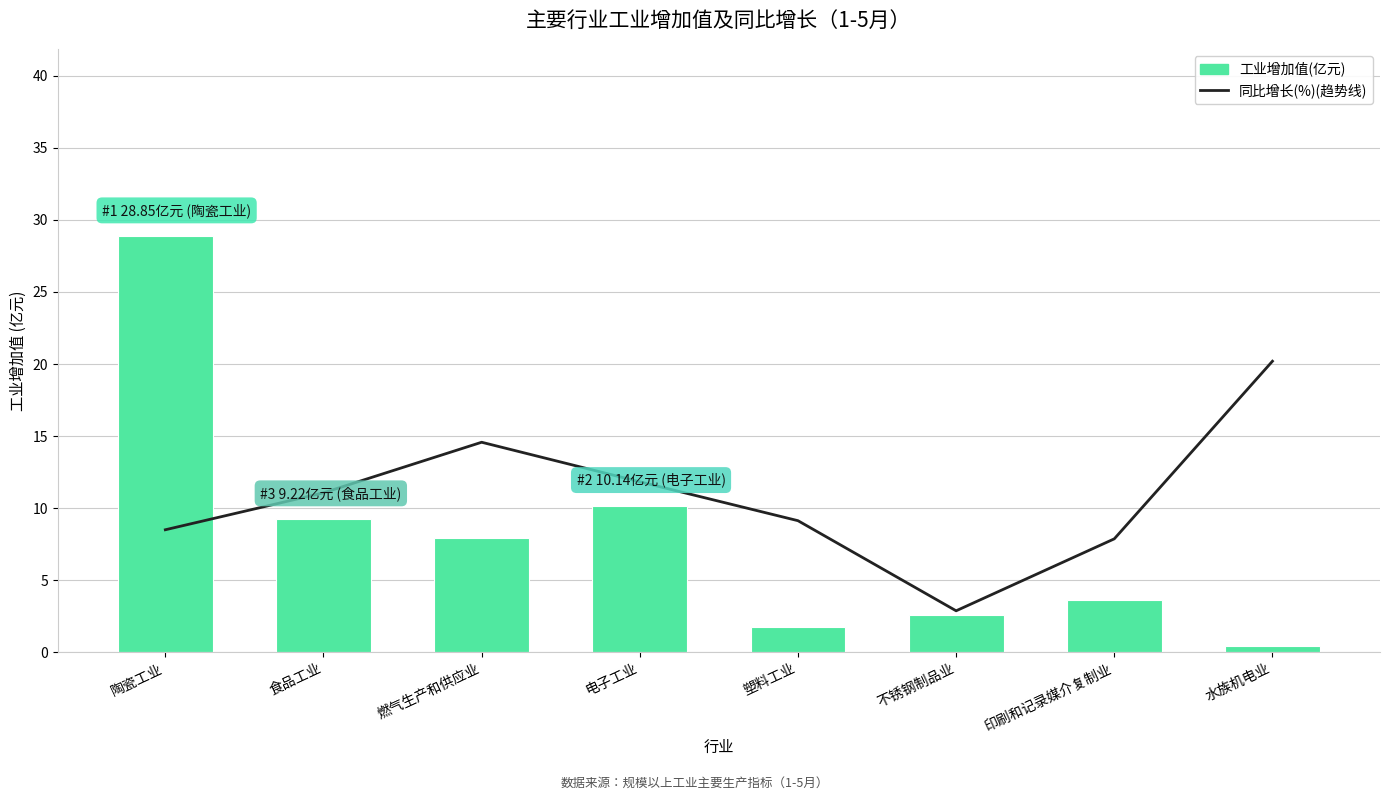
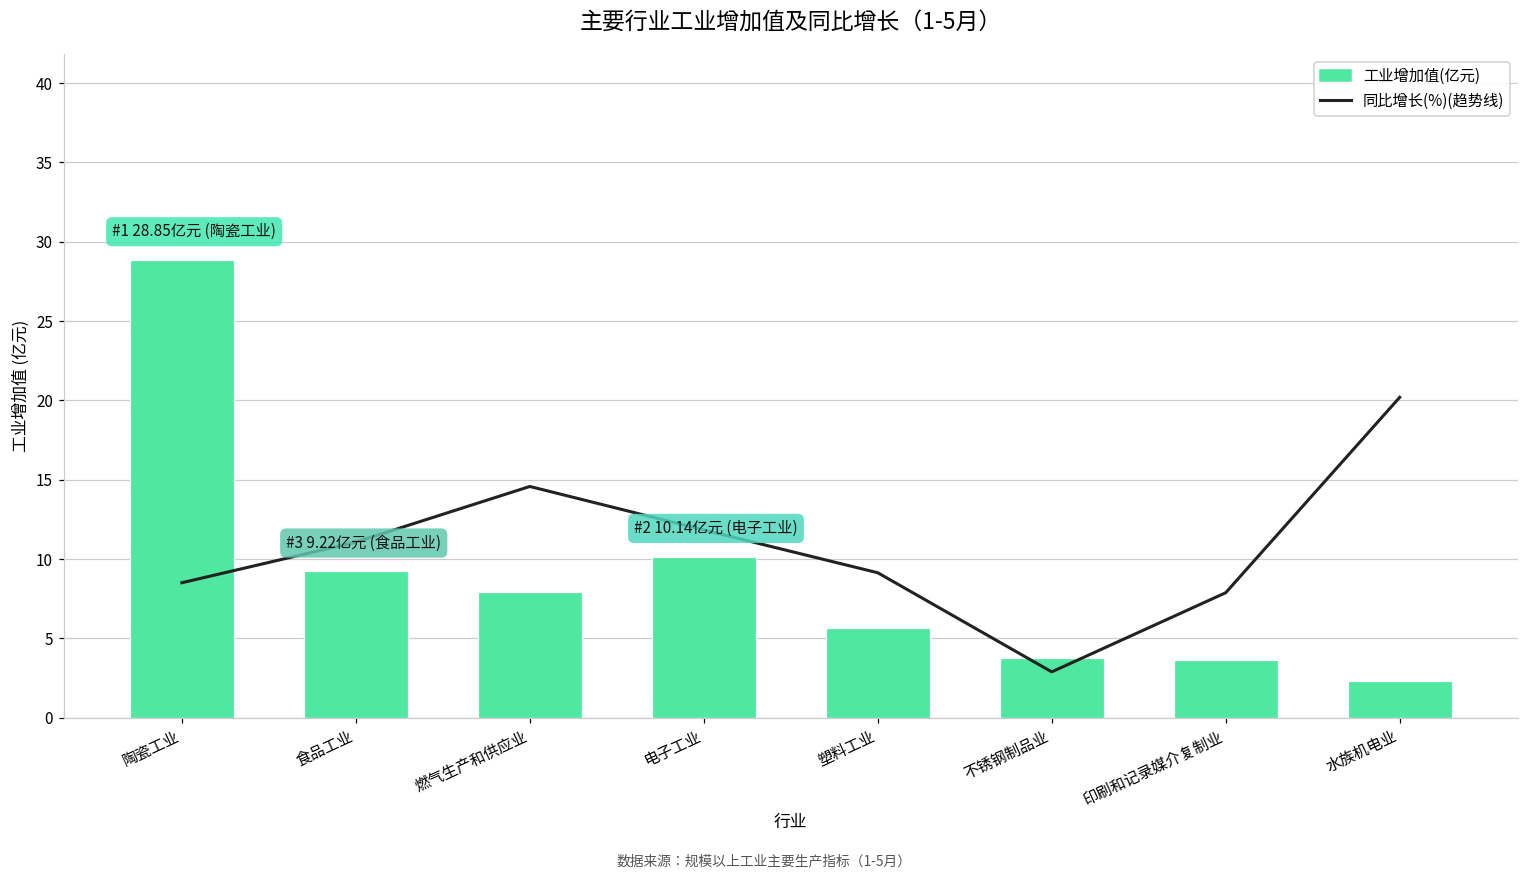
工业增加值(亿元), 塑料工业: 1.8 -> 5.7
工业增加值(亿元), 不锈钢制品业: 2.6 -> 3.7
工业增加值(亿元), 水族机电业: 0.4 -> 2.3
